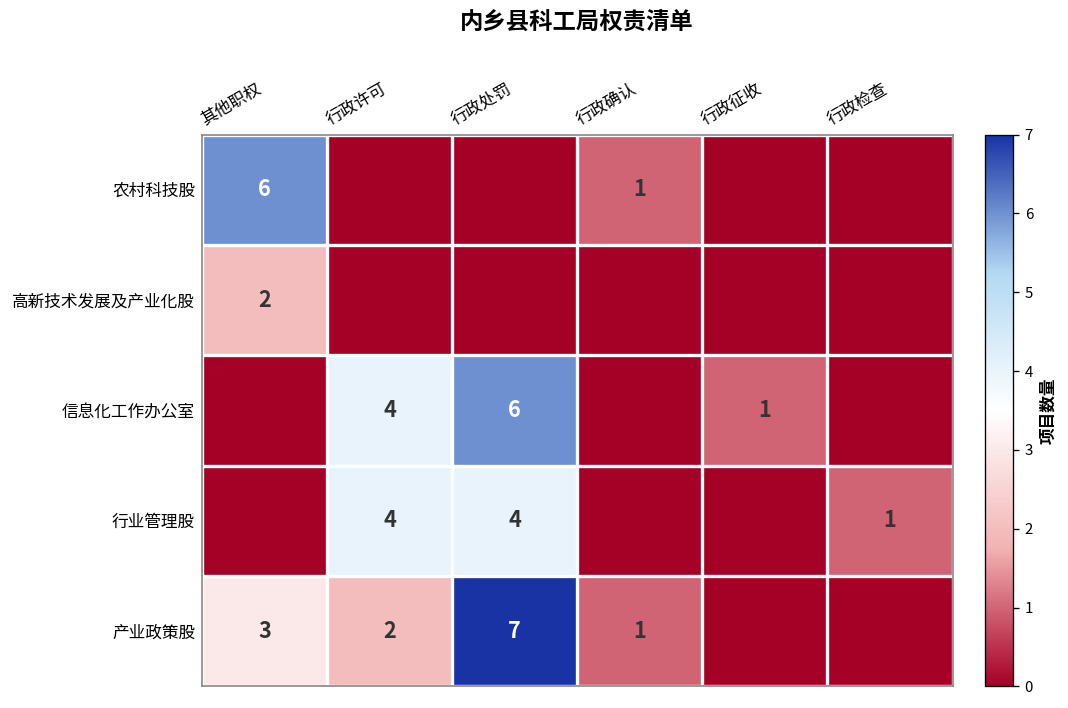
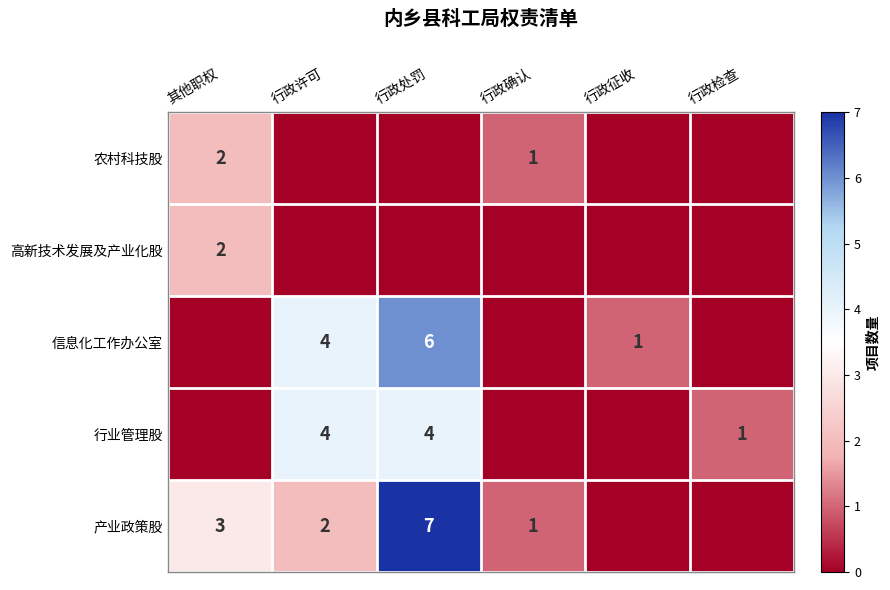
农村科技股, 其他职权: 6 -> 2
